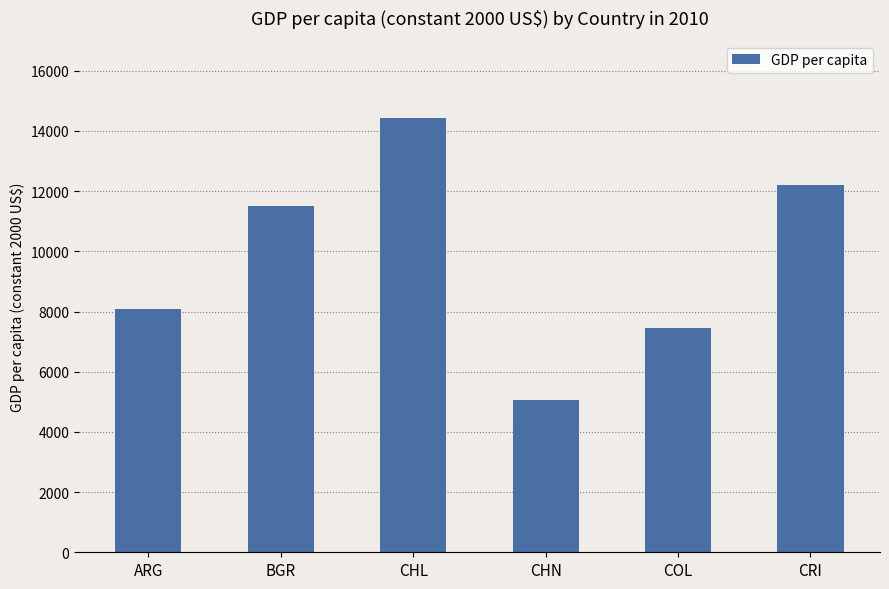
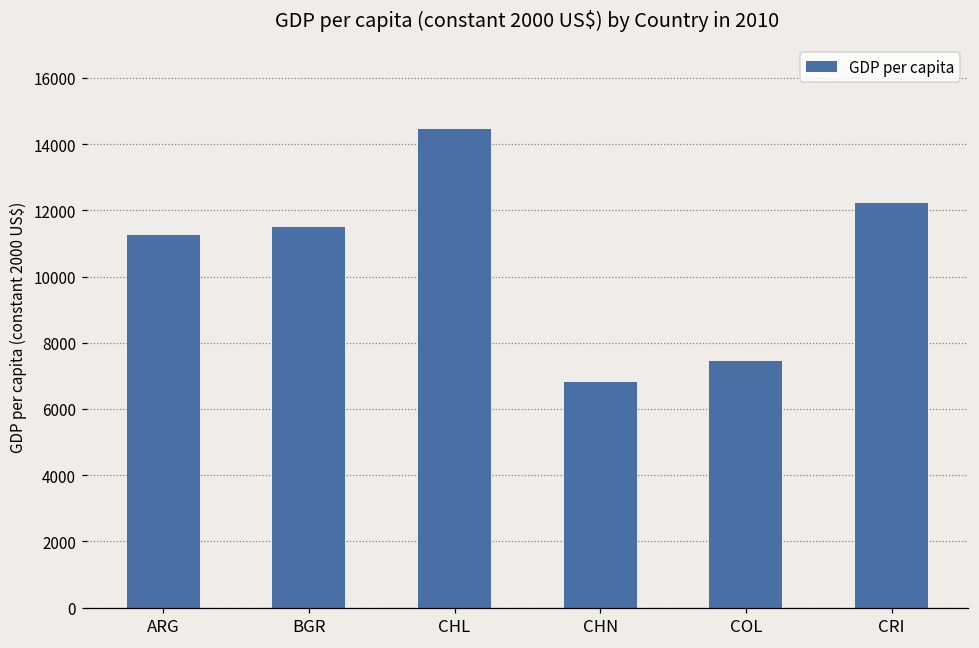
ARG: 8100 -> 11300
CHN: 5100 -> 6800
